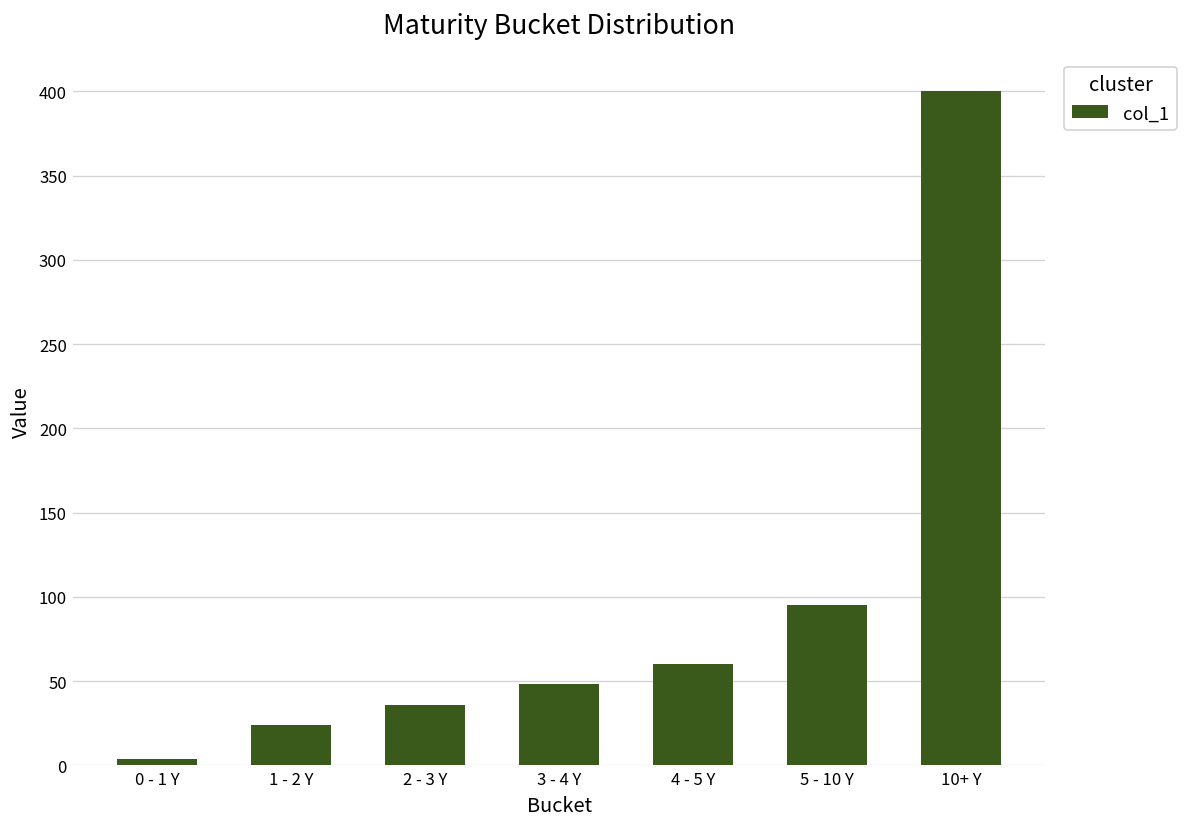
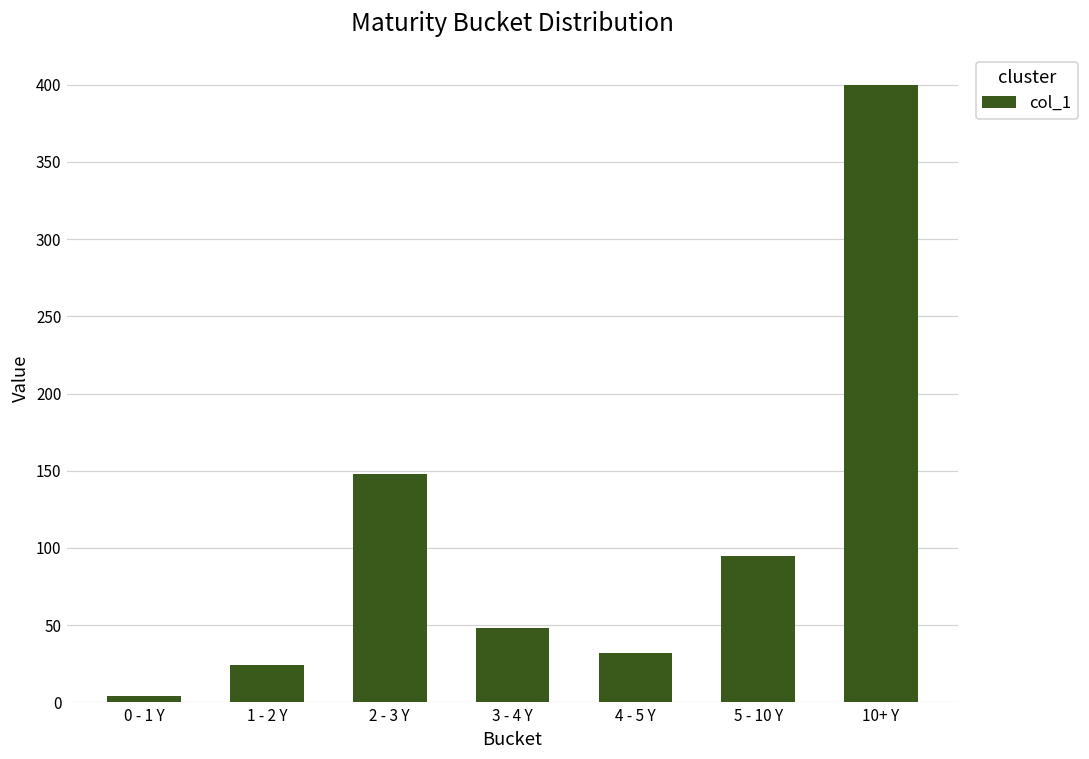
2 - 3 Y: 36 -> 148
4 - 5 Y: 60 -> 32
